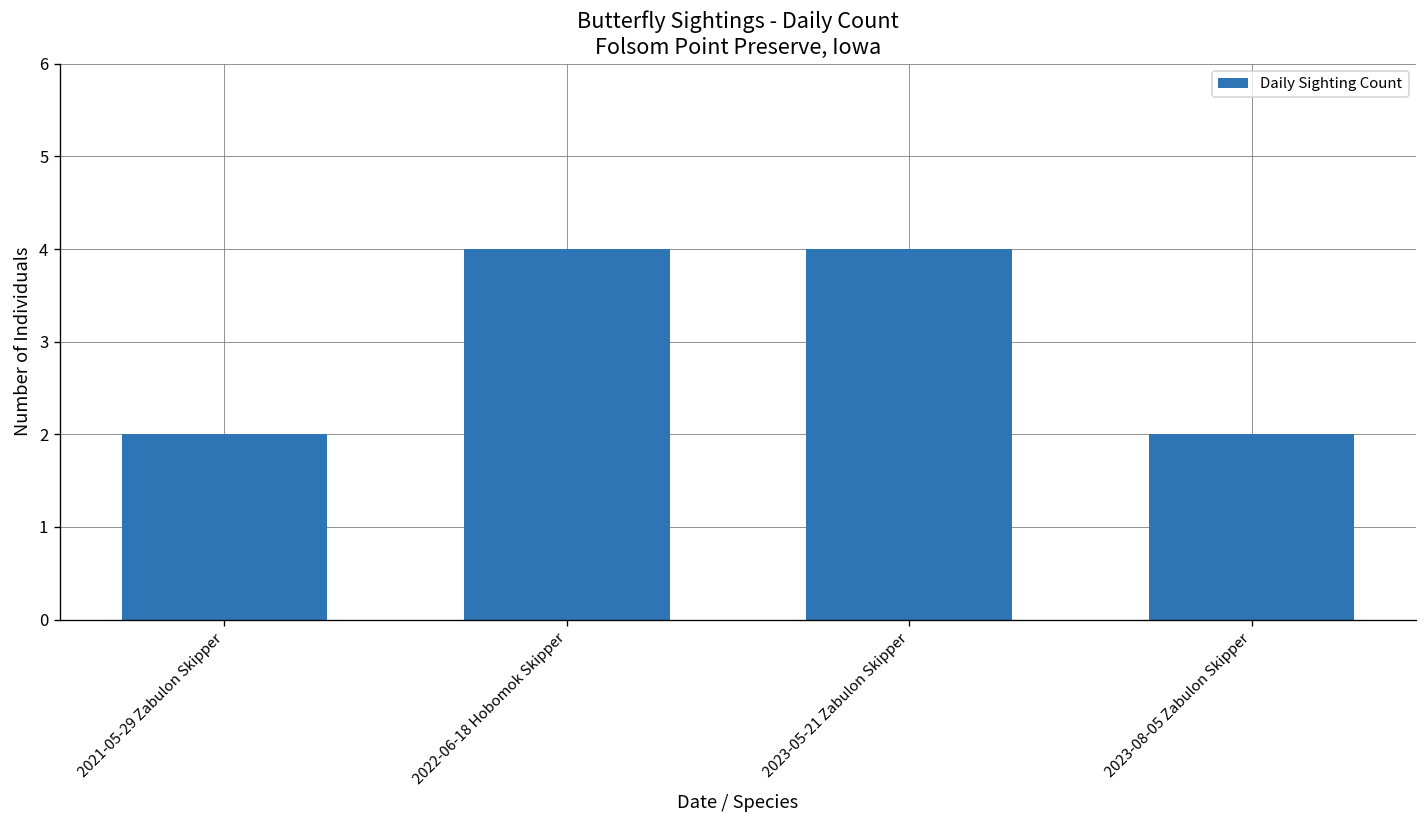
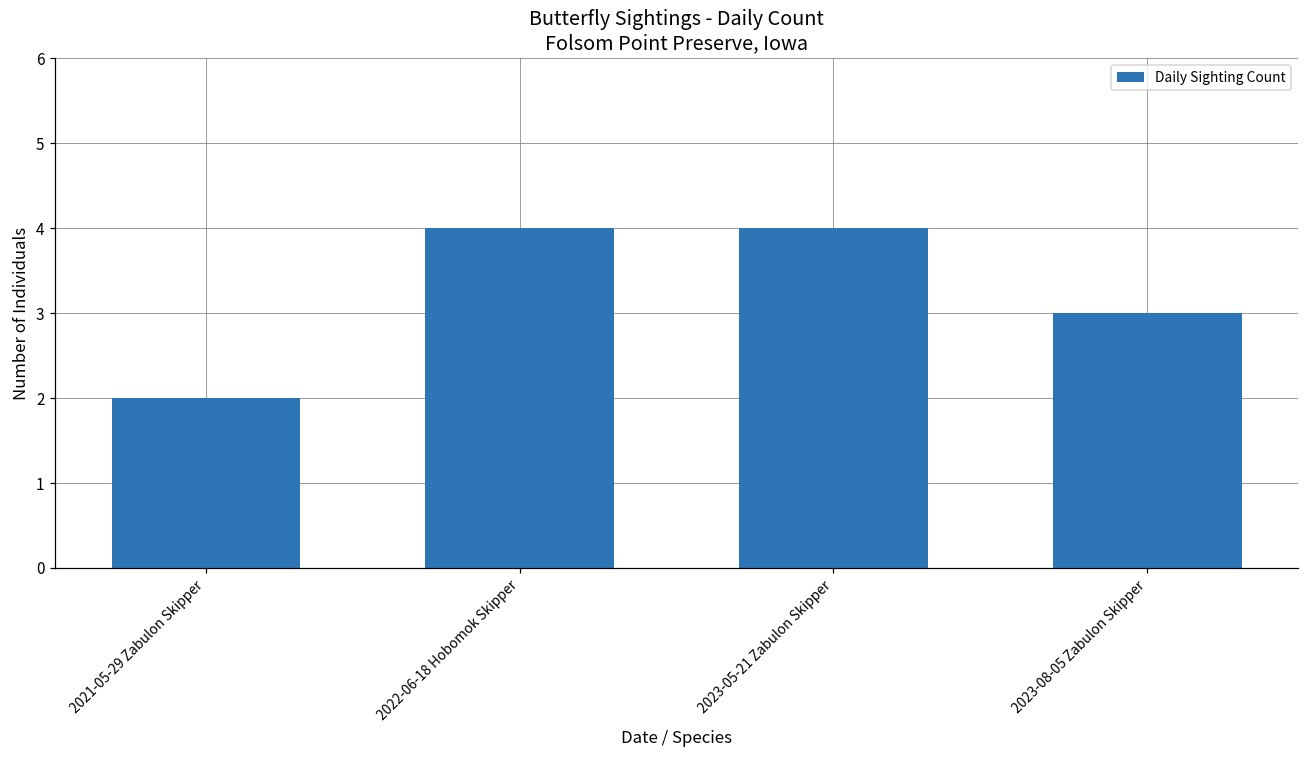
2023-08-05 Zabulon Skipper: 2 -> 3
